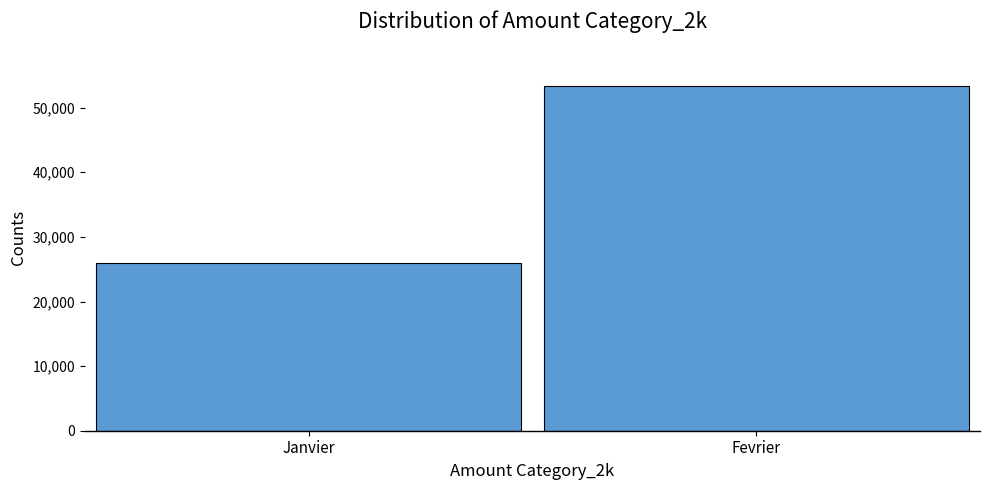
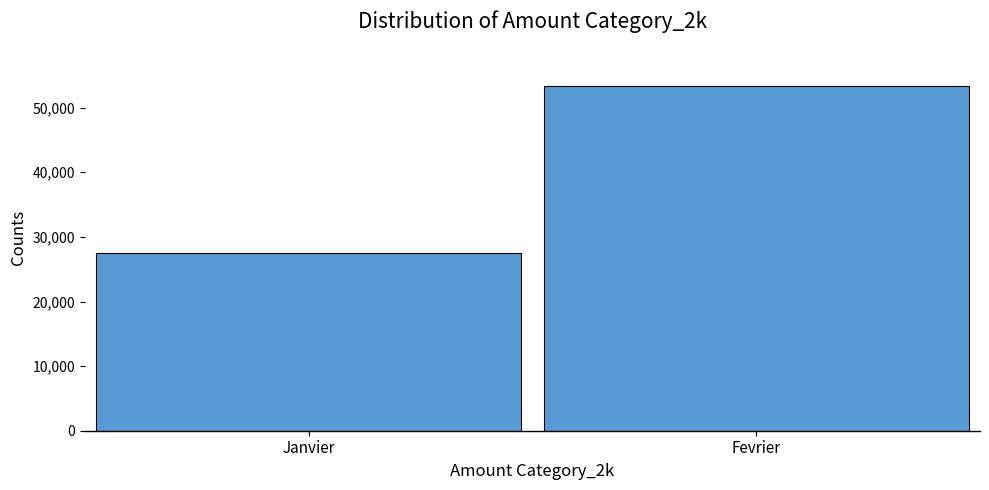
Janvier: 26,000 -> 28,000
